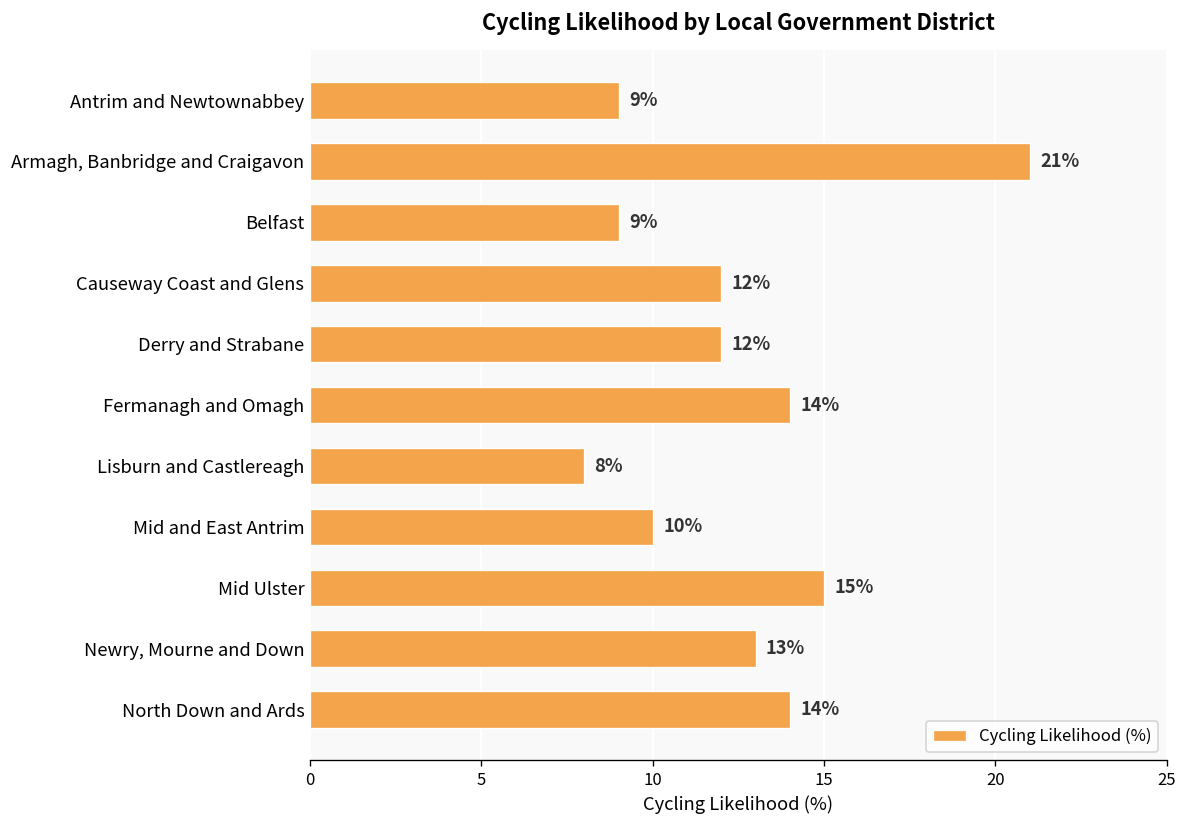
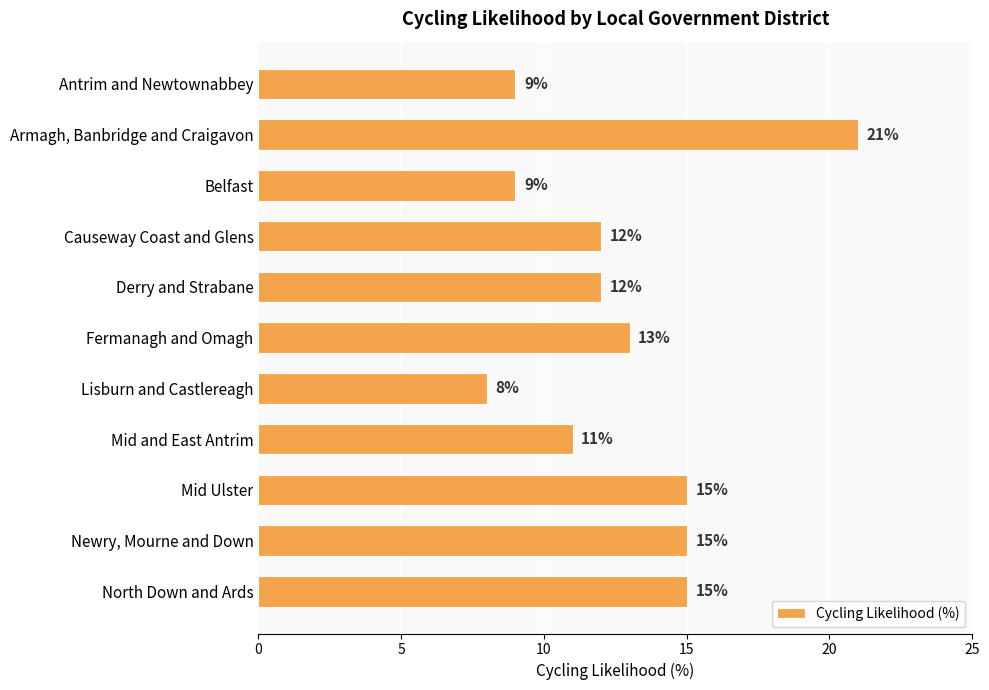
Fermanagh and Omagh: 14% -> 13%
Mid and East Antrim: 10% -> 11%
Newry, Mourne and Down: 13% -> 15%
North Down and Ards: 14% -> 15%
